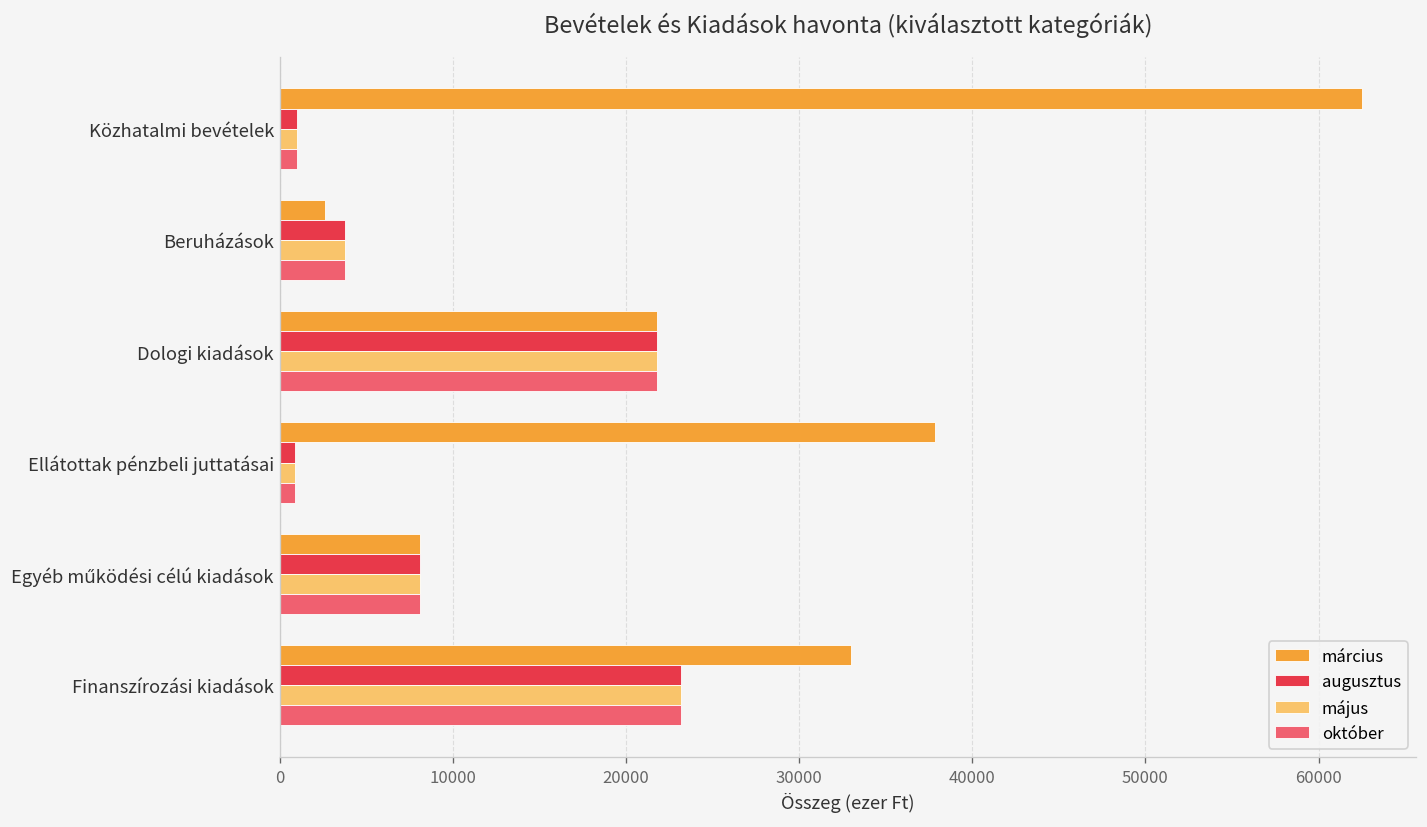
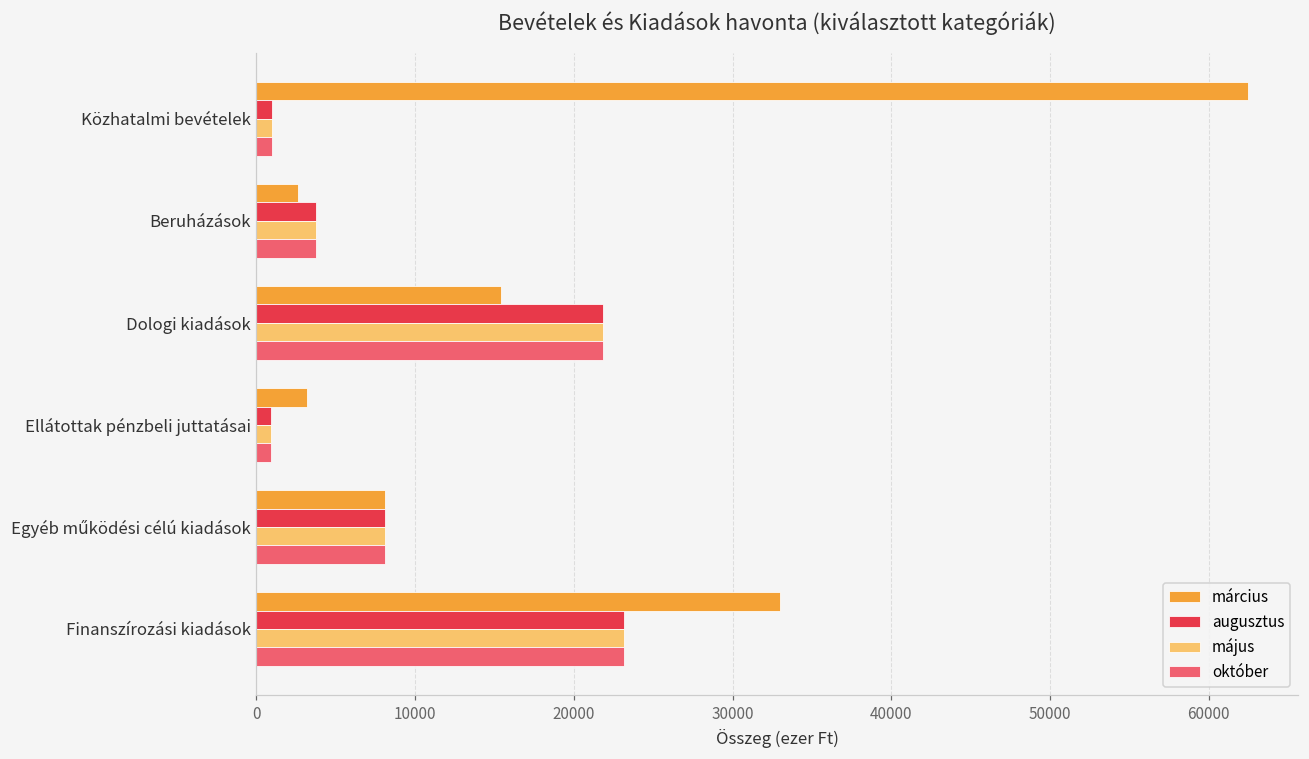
március, Dologi kiadások: 21800 -> 15400
március, Ellátottak pénzbeli juttatásai: 37800 -> 3200
